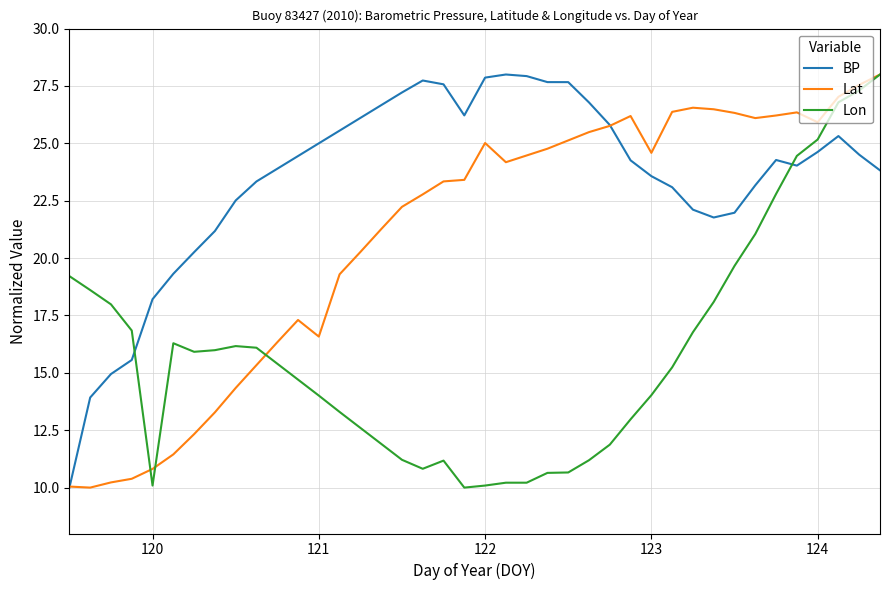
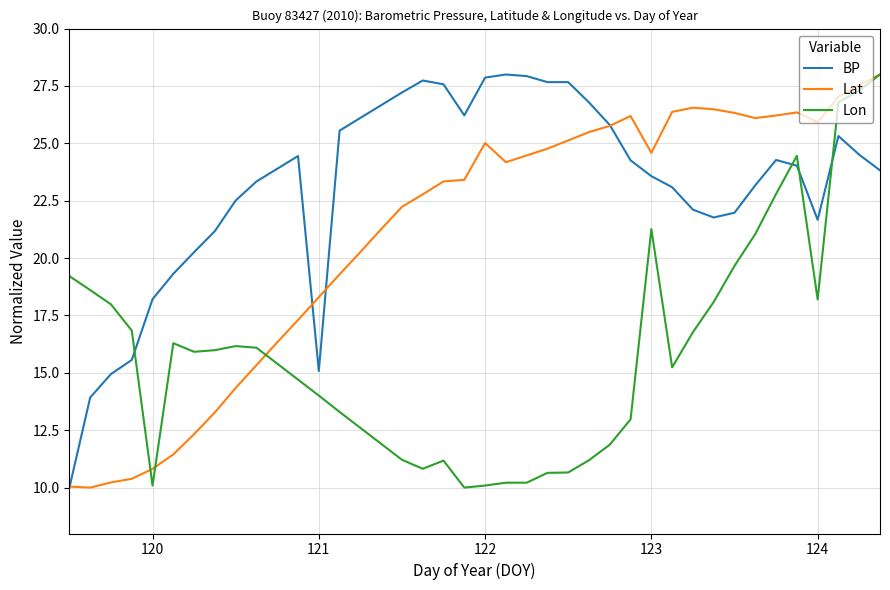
BP, 121: 25.0 -> 15.1
Lat, 121: 16.6 -> 18.3
Lon, 123: 14.0 -> 21.3
BP, 124: 24.6 -> 21.7
Lon, 124: 25.2 -> 18.2
